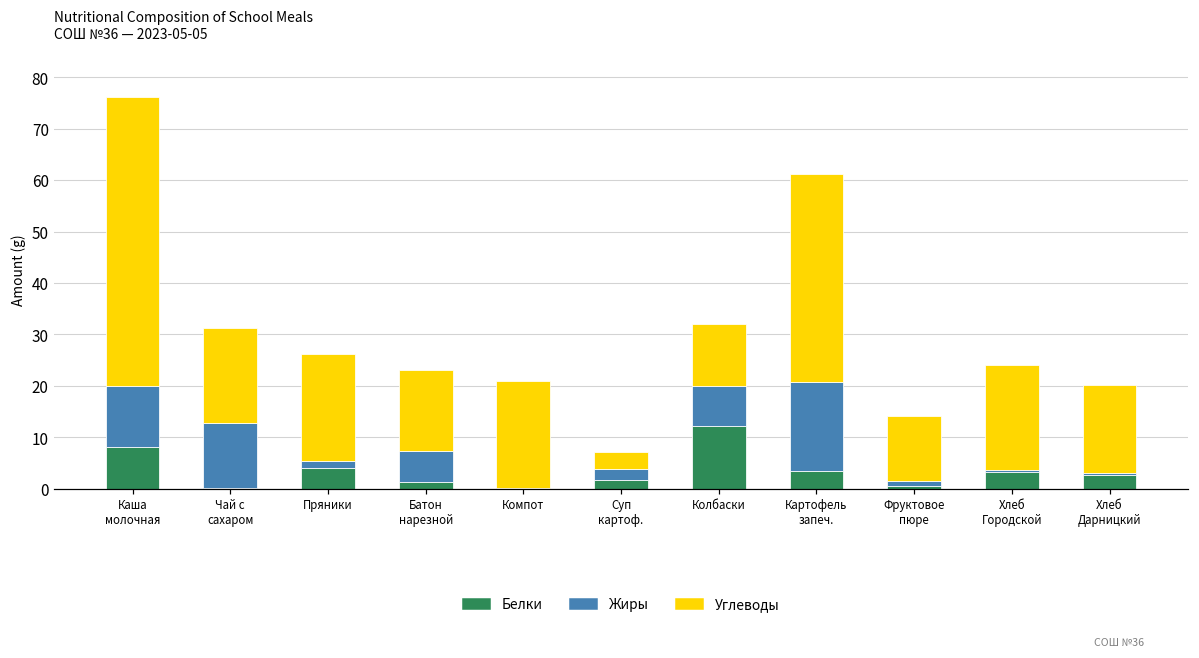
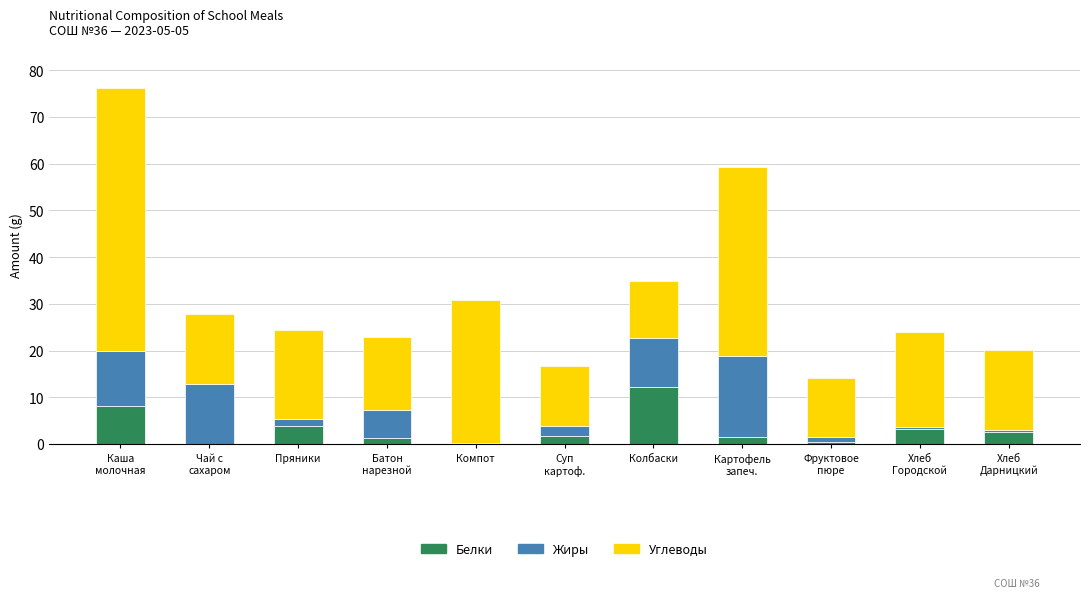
Углеводы, Чай с сахаром: 18 -> 15
Углеводы, Пряники: 21 -> 19
Углеводы, Компот: 21 -> 30
Углеводы, Суп картоф.: 3 -> 13
Жиры, Колбаски: 8 -> 10
Белки, Картофель запеч.: 3 -> 2
